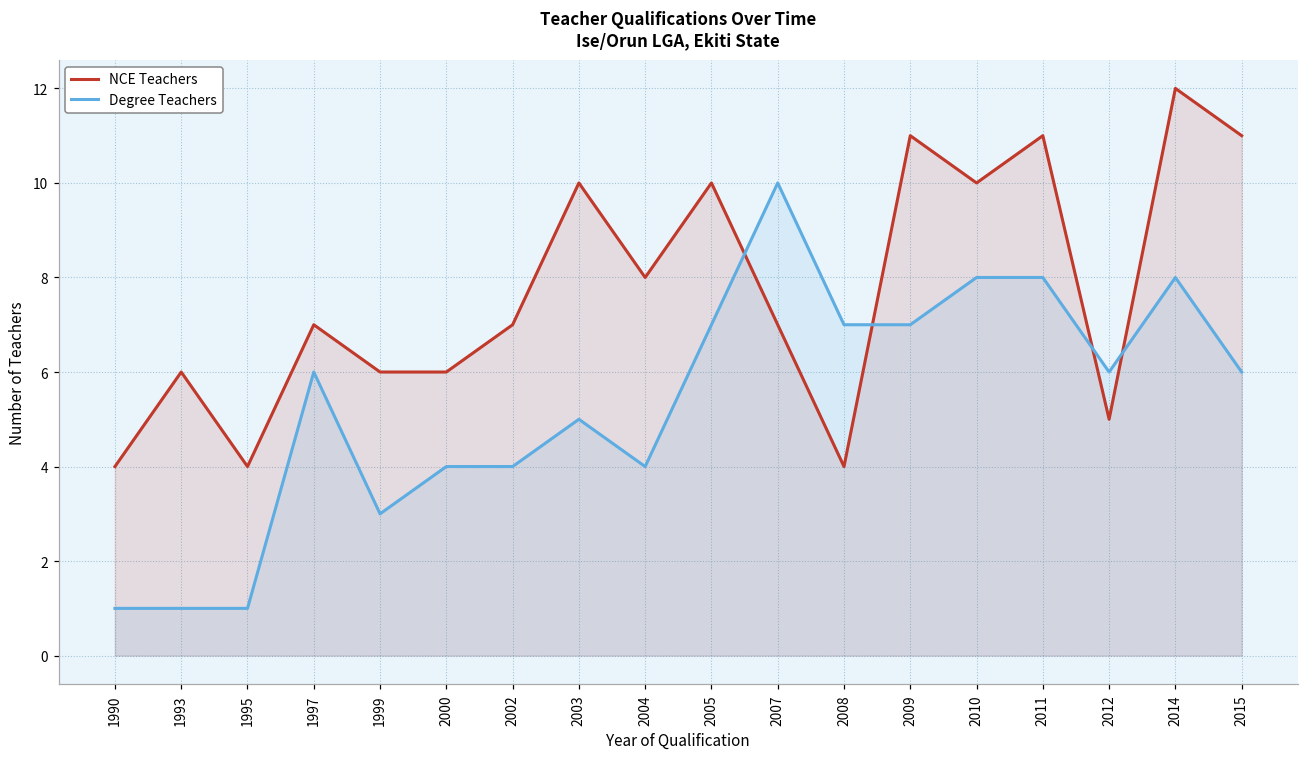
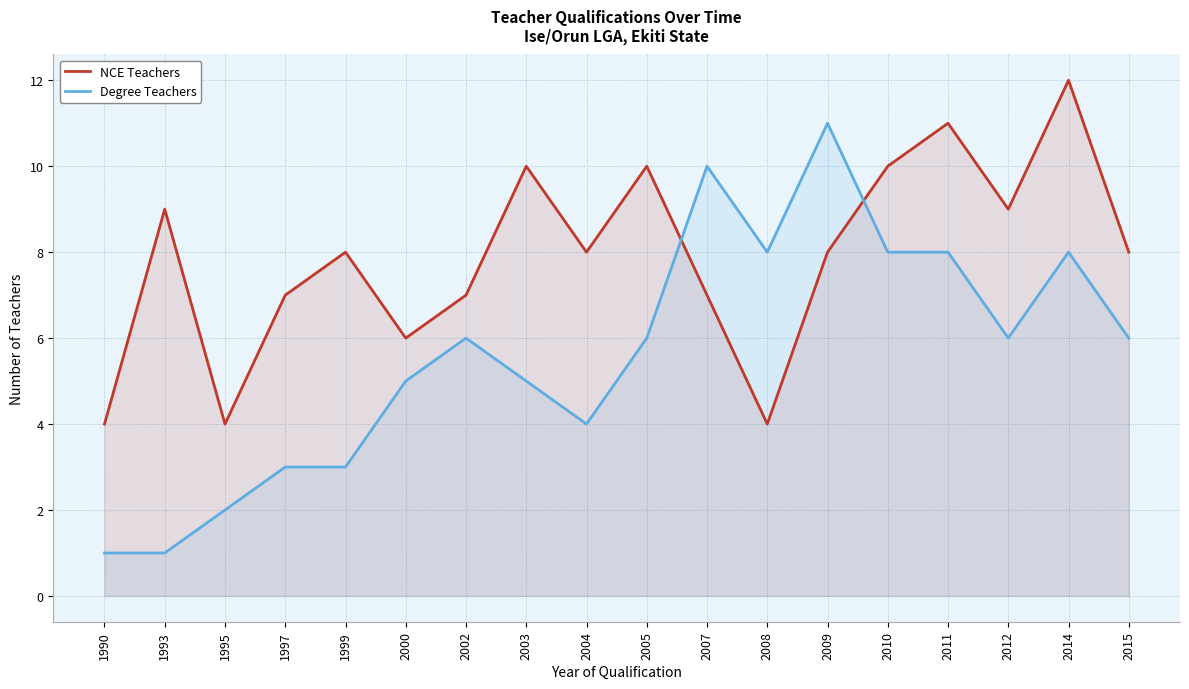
NCE Teachers, 1993: 6 -> 9
Degree Teachers, 1995: 1 -> 2
Degree Teachers, 1997: 6 -> 3
NCE Teachers, 1999: 6 -> 8
Degree Teachers, 2000: 4 -> 5
Degree Teachers, 2002: 4 -> 6
Degree Teachers, 2005: 7 -> 6
Degree Teachers, 2008: 7 -> 8
NCE Teachers, 2009: 11 -> 8
Degree Teachers, 2009: 7 -> 11
NCE Teachers, 2012: 5 -> 9
NCE Teachers, 2015: 11 -> 8
